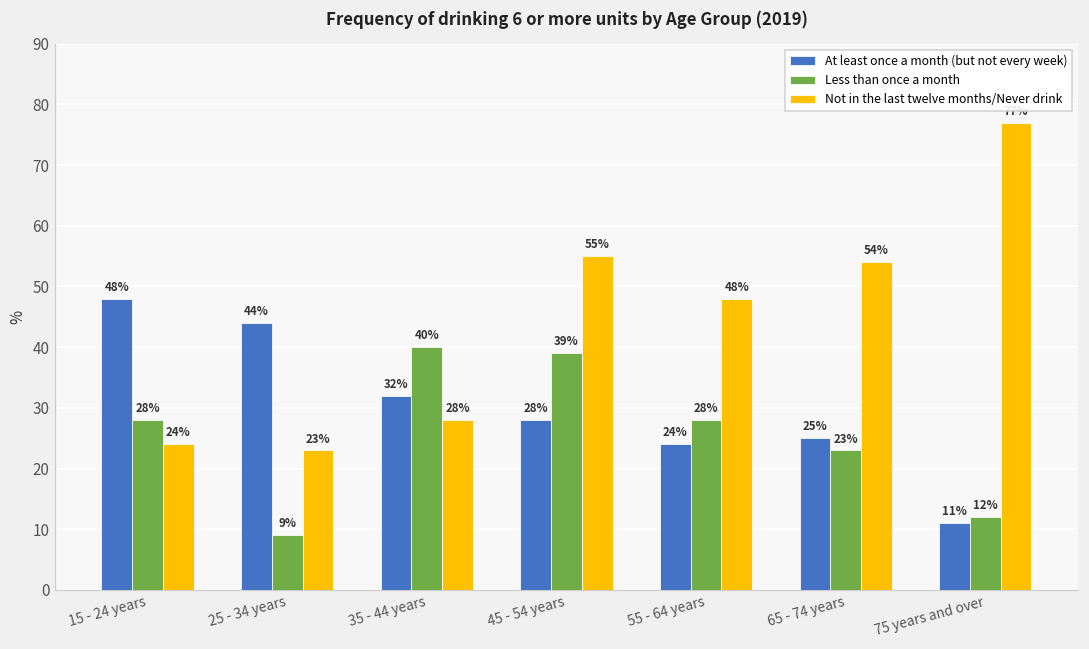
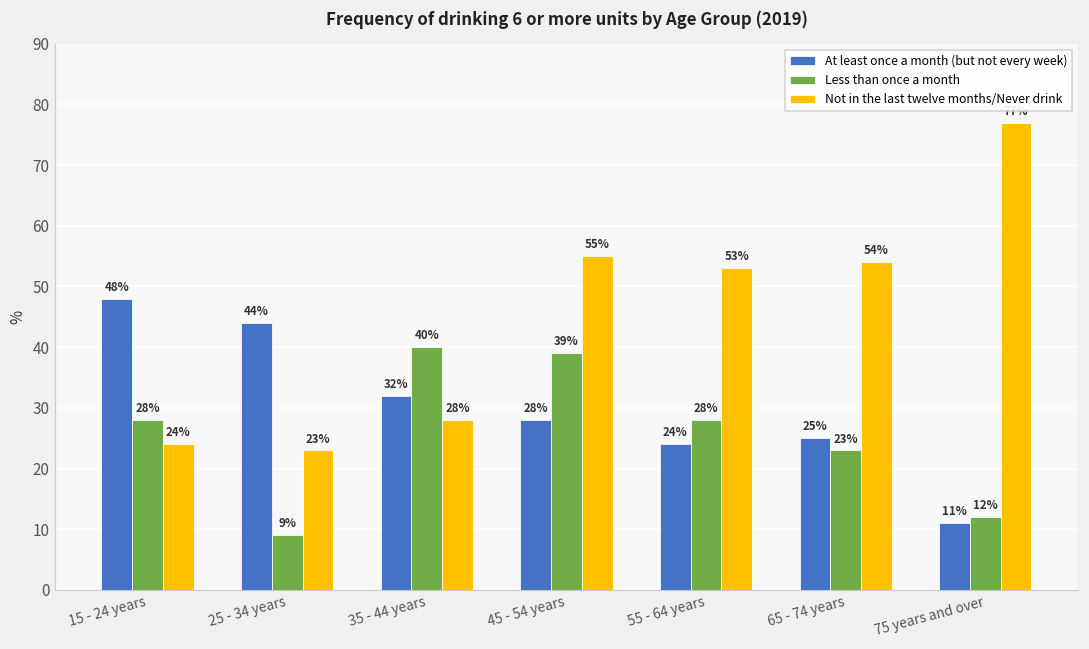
Not in the last twelve months/Never drink, 55 - 64 years: 48% -> 53%
